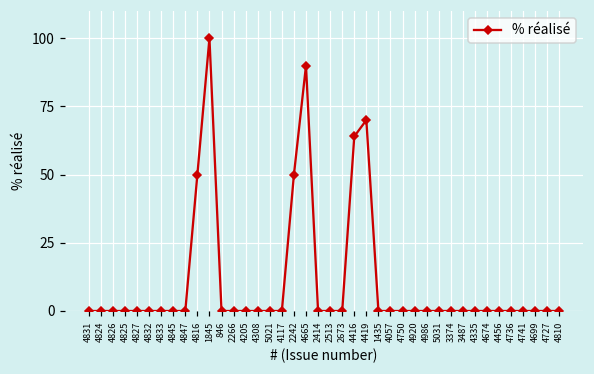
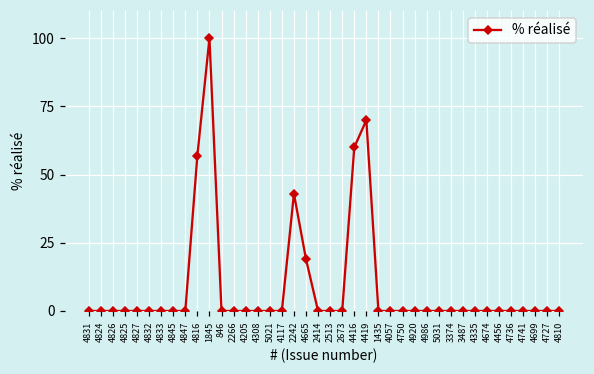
4816: 50 -> 57
2242: 50 -> 43
4665: 90 -> 19
4416: 64 -> 60
